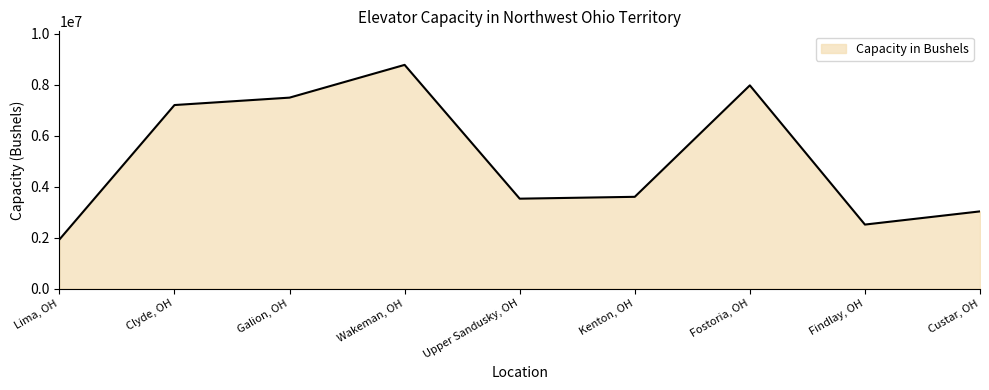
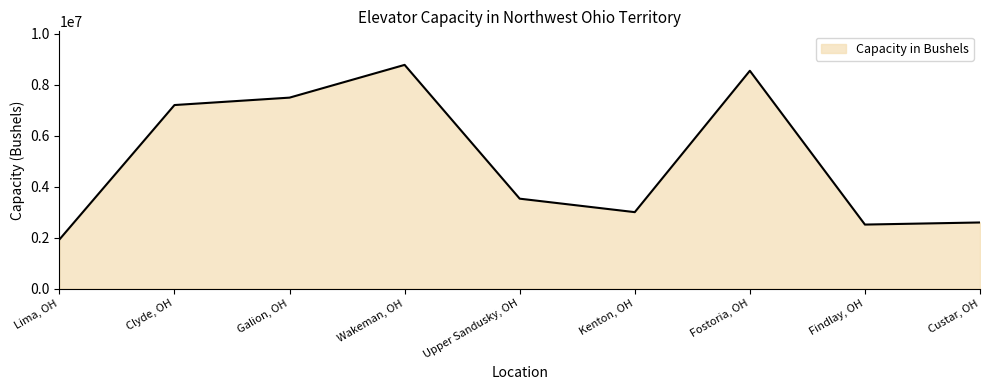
Kenton, OH: 3600000 -> 3000000
Fostoria, OH: 8000000 -> 8600000
Custar, OH: 3000000 -> 2600000
